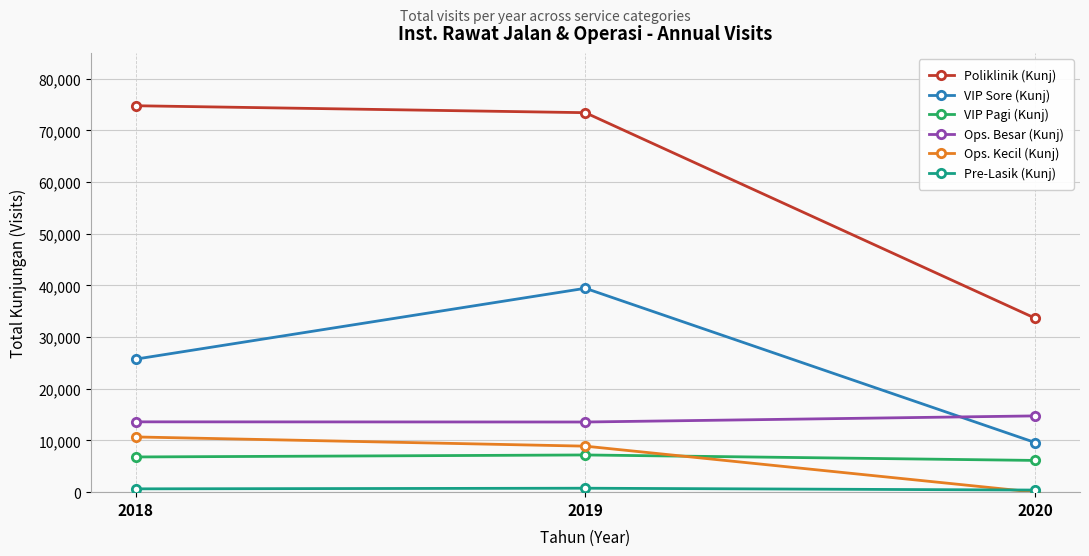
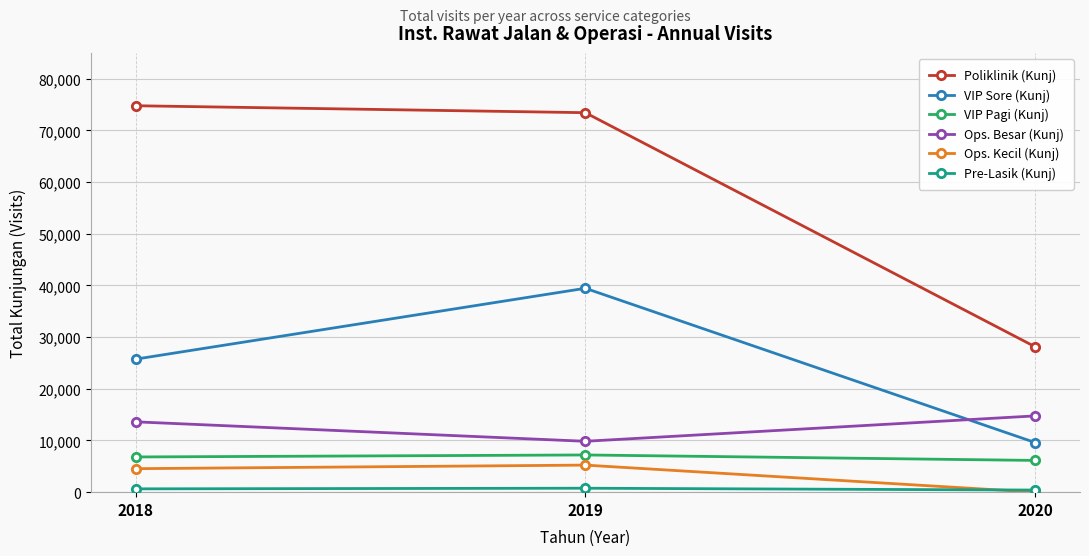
Ops. Kecil (Kunj), 2018: 11,000 -> 5,000
Ops. Besar (Kunj), 2019: 14,000 -> 10,000
Ops. Kecil (Kunj), 2019: 9,000 -> 5,000
Poliklinik (Kunj), 2020: 34,000 -> 28,000
